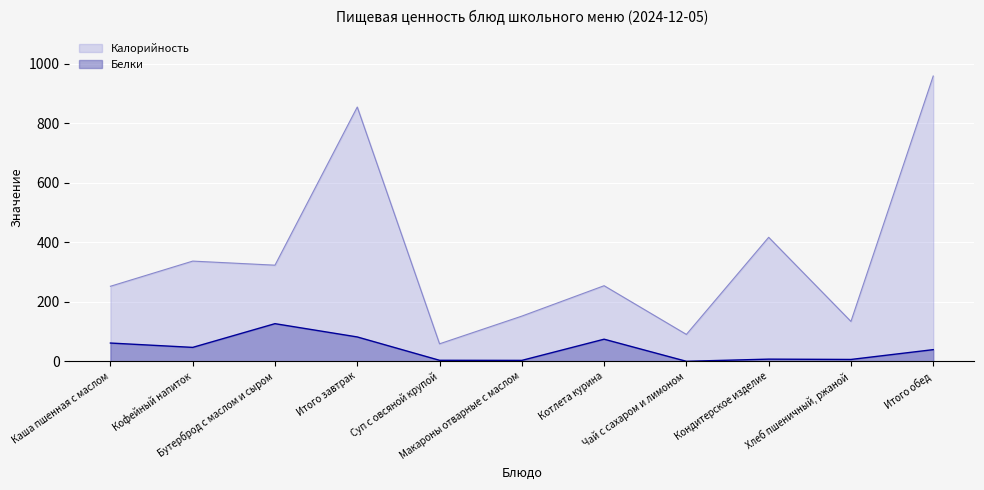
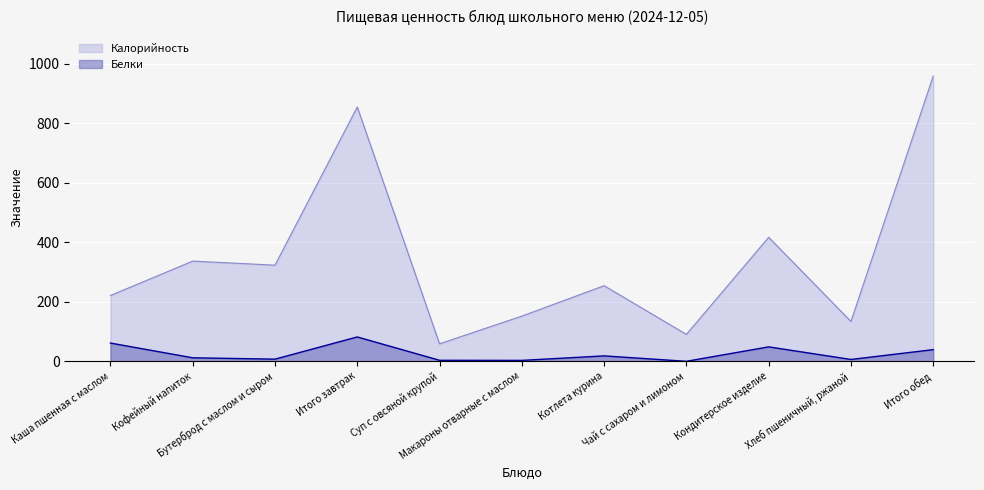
Калорийность, Каша пшенная с маслом: 250 -> 220
Белки, Кофейный напиток: 50 -> 10
Белки, Бутерброд с маслом и сыром: 130 -> 10
Белки, Котлета курина: 70 -> 20
Белки, Кондитерское изделие: 10 -> 50
